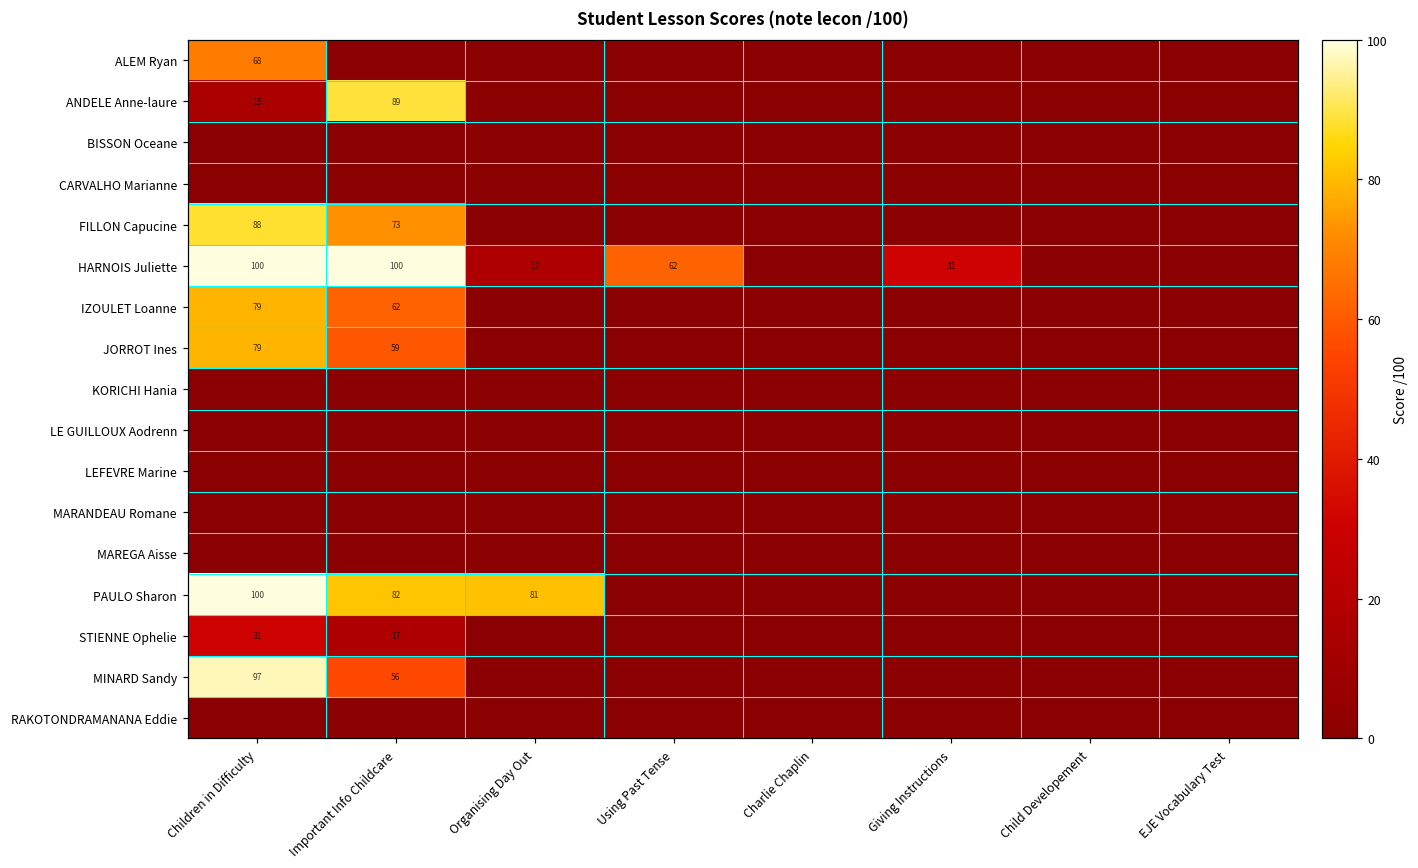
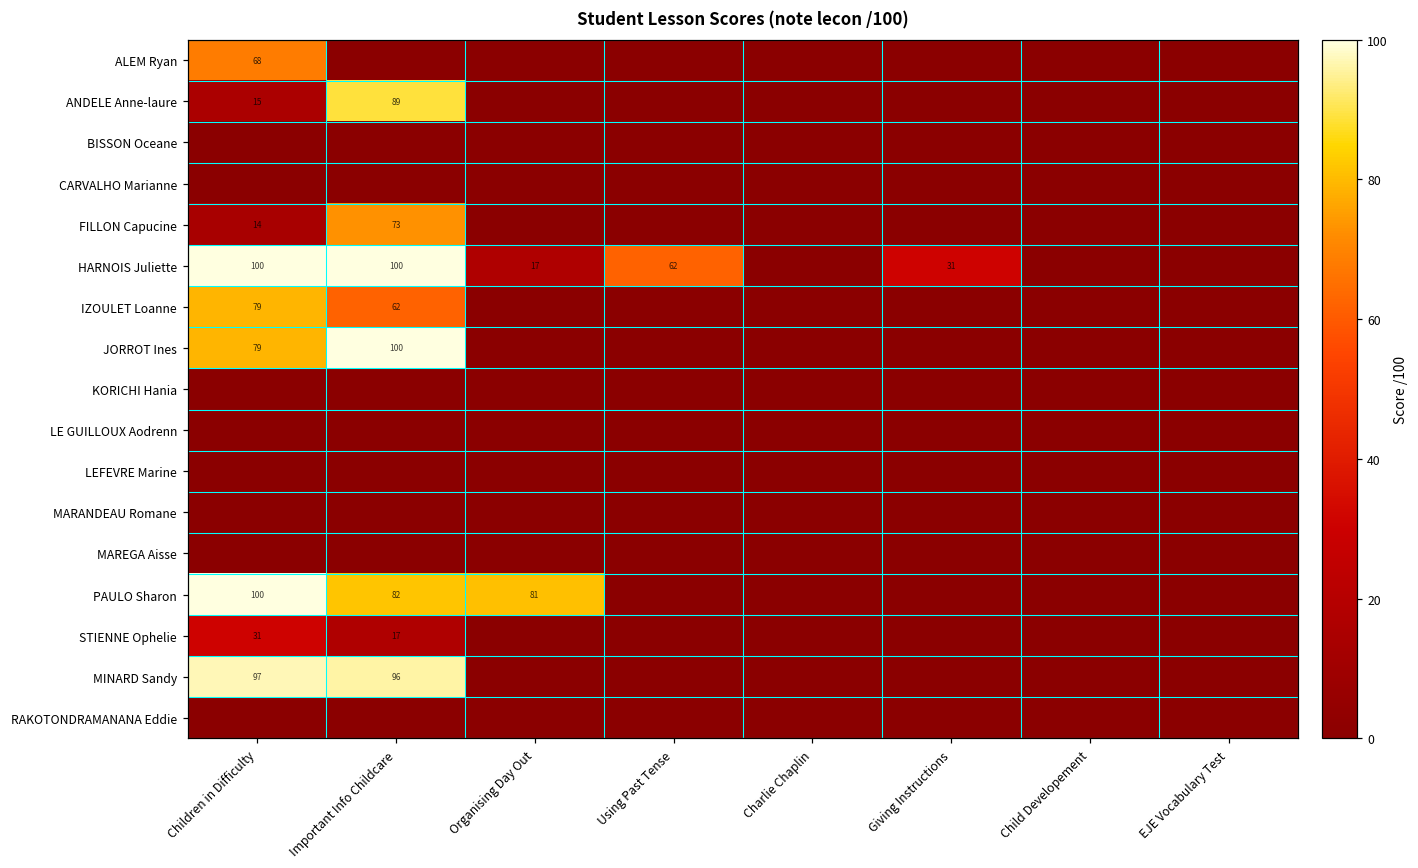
FILLON Capucine, Children in Difficulty: 88 -> 14
JORROT Ines, Important Info Childcare: 59 -> 100
MINARD Sandy, Important Info Childcare: 56 -> 96
